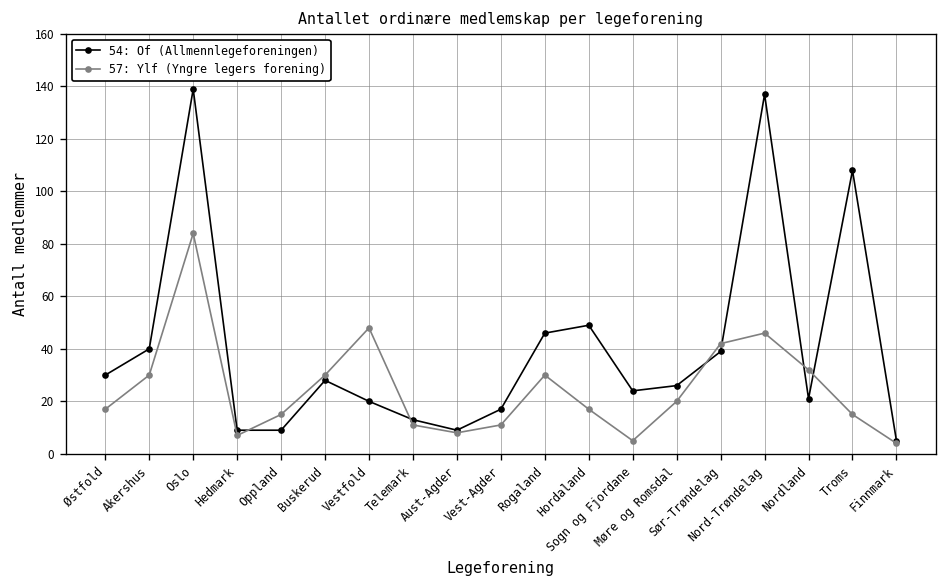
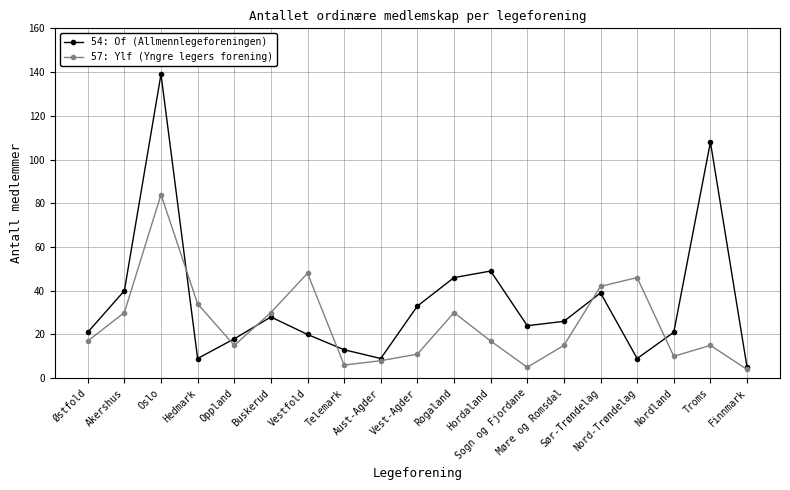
54: Of (Allmennlegeforeningen), Østfold: 30 -> 21
57: Ylf (Yngre legers forening), Hedmark: 7 -> 34
54: Of (Allmennlegeforeningen), Oppland: 9 -> 18
57: Ylf (Yngre legers forening), Telemark: 11 -> 6
54: Of (Allmennlegeforeningen), Vest-Agder: 17 -> 33
57: Ylf (Yngre legers forening), Møre og Romsdal: 20 -> 15
54: Of (Allmennlegeforeningen), Nord-Trøndelag: 137 -> 9
57: Ylf (Yngre legers forening), Nordland: 32 -> 10
